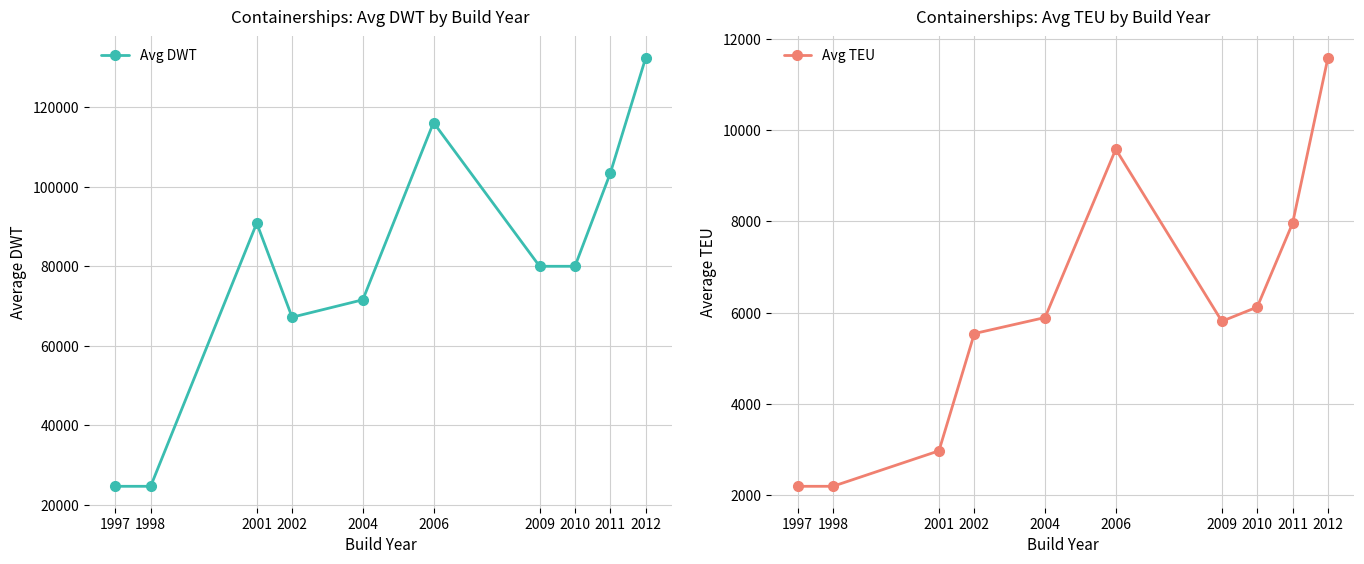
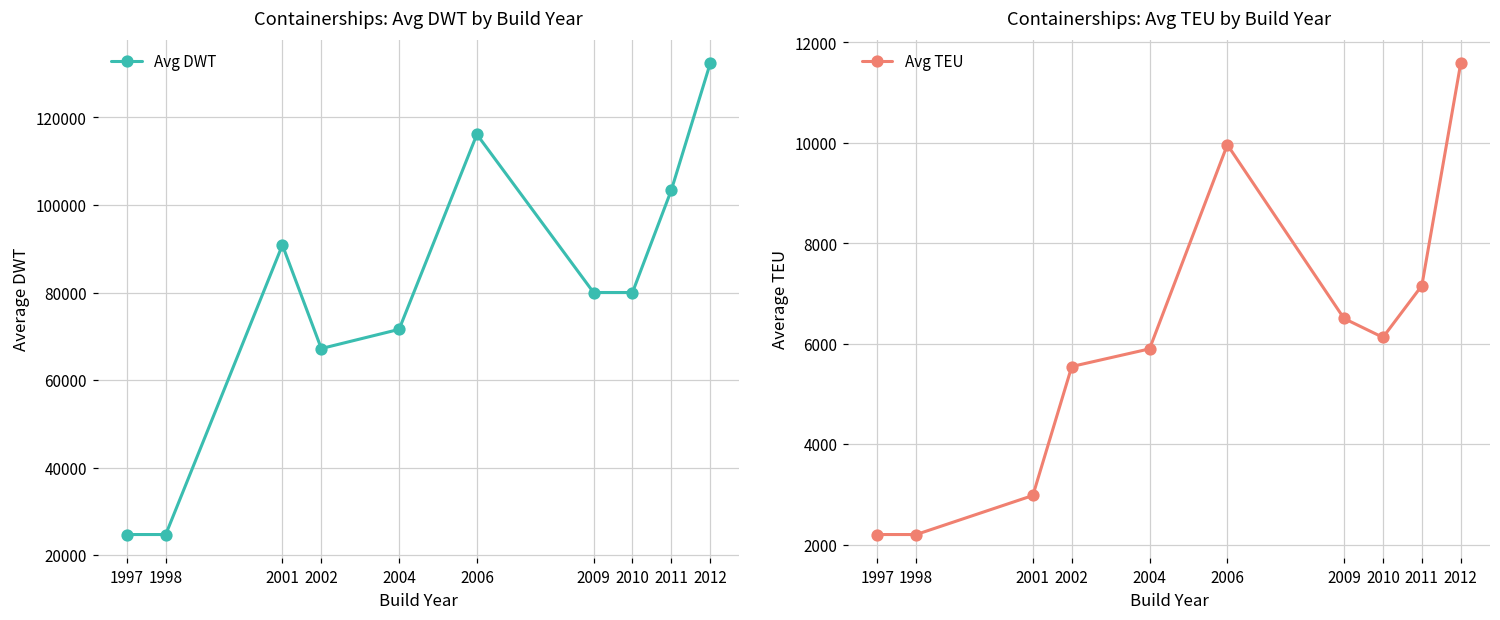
Containerships: Avg TEU by Build Year, 2006: 9600 -> 10000
Containerships: Avg TEU by Build Year, 2009: 5800 -> 6500
Containerships: Avg TEU by Build Year, 2011: 8000 -> 7200
